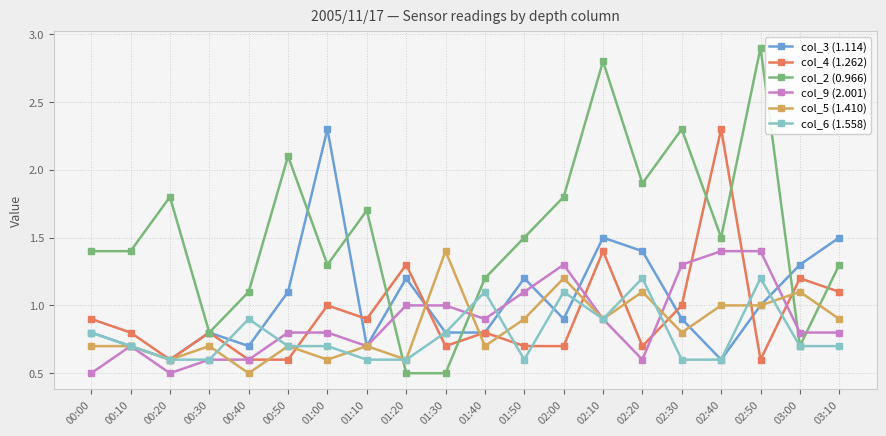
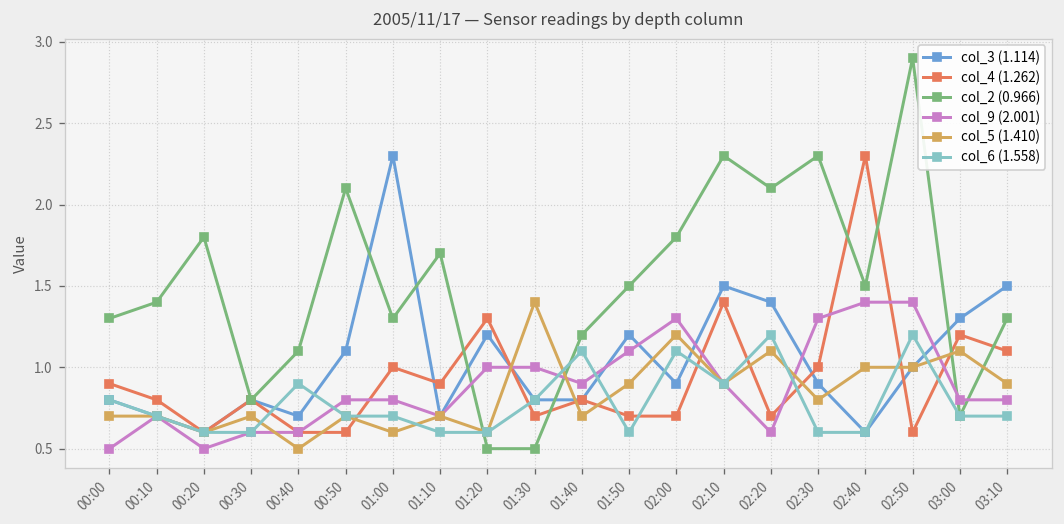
col_2 (0.966), 00:00: 1.4 -> 1.3
col_2 (0.966), 02:10: 2.8 -> 2.3
col_2 (0.966), 02:20: 1.9 -> 2.1
